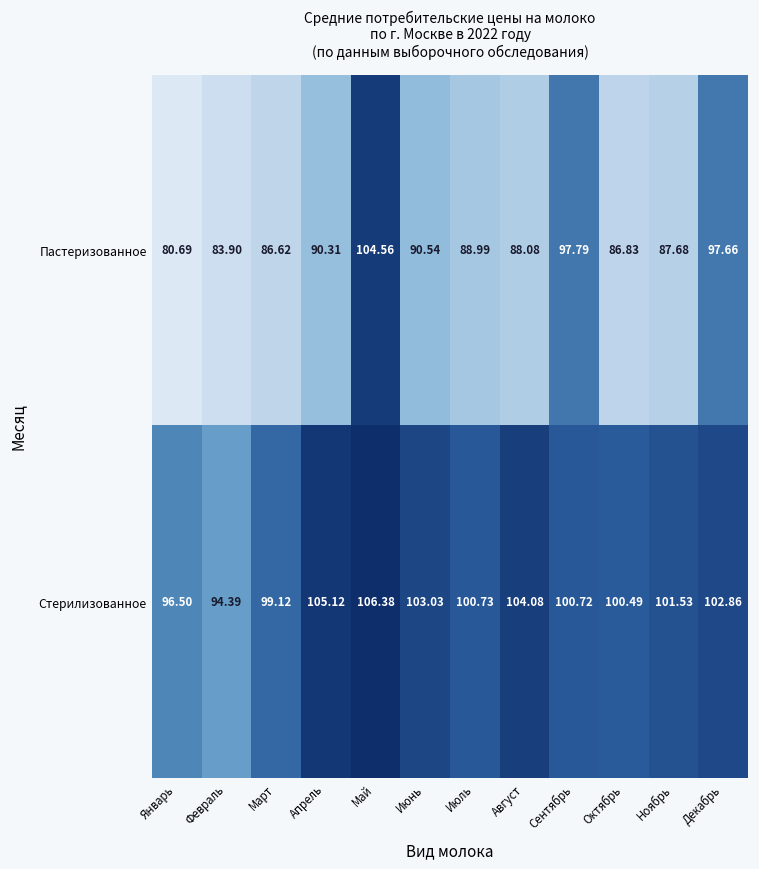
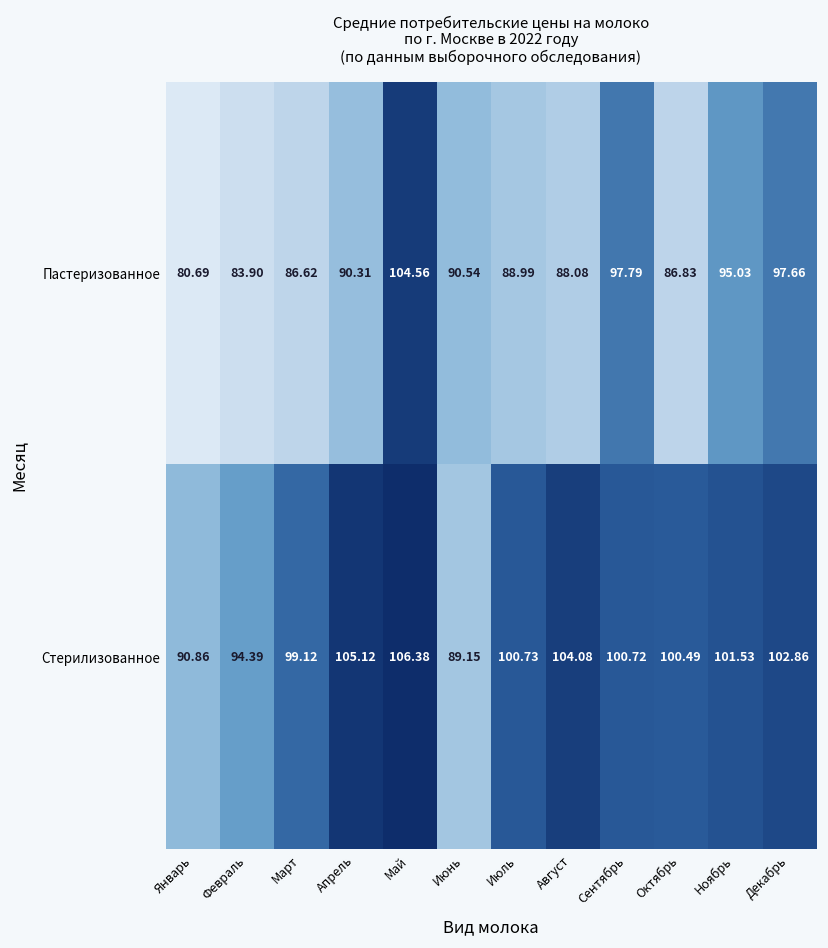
Пастеризованное, Ноябрь: 87.68 -> 95.03
Стерилизованное, Январь: 96.50 -> 90.86
Стерилизованное, Июнь: 103.03 -> 89.15
